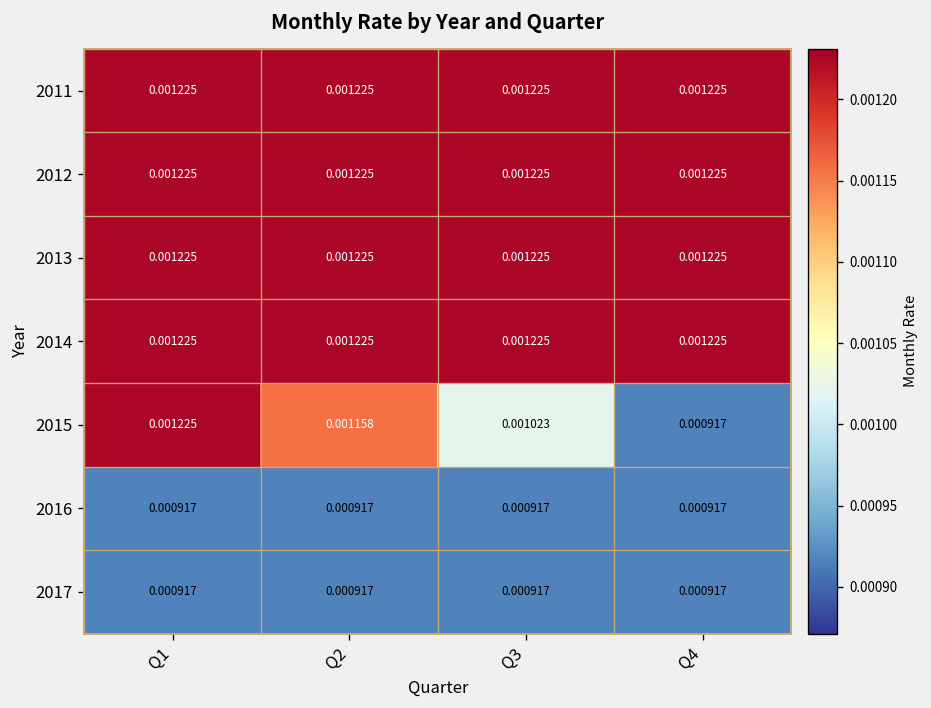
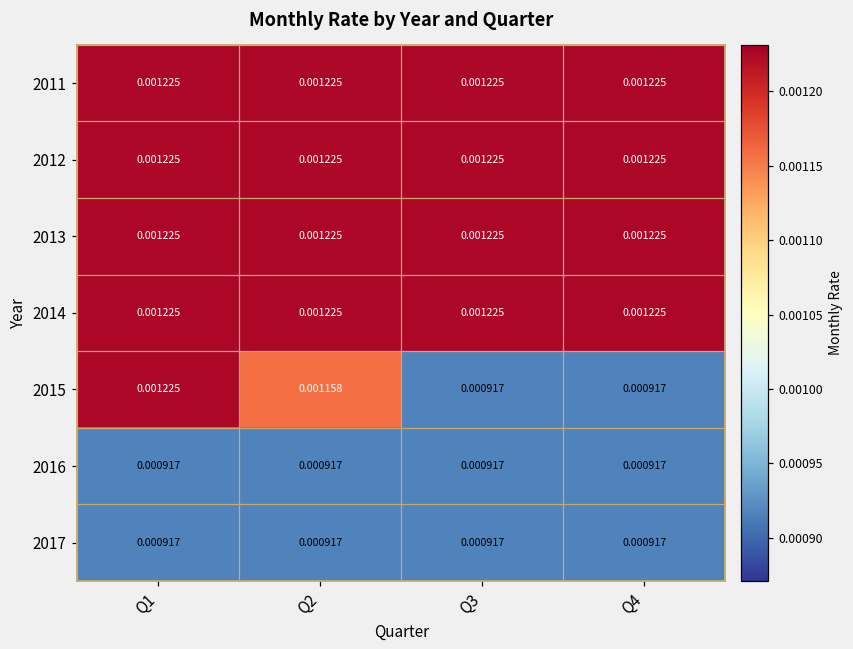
2015, Q3: 0.001023 -> 0.000917
